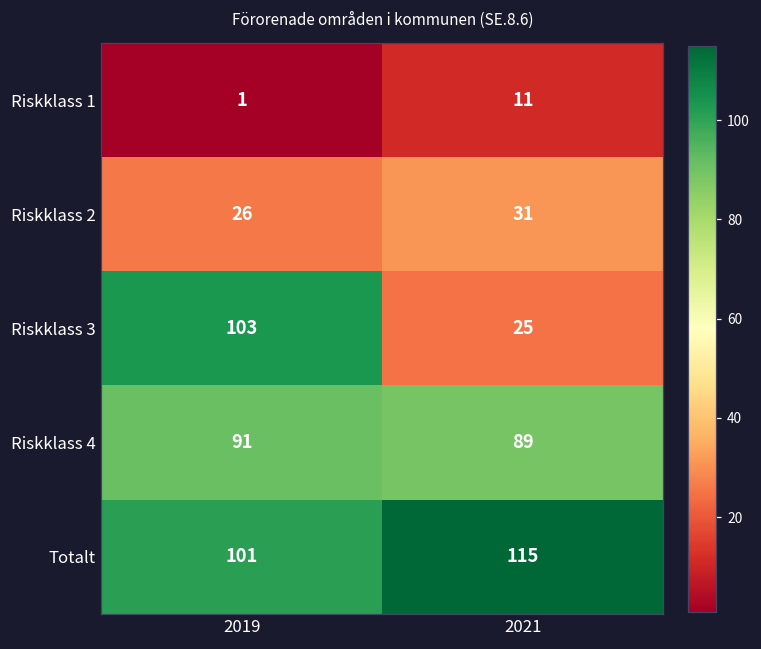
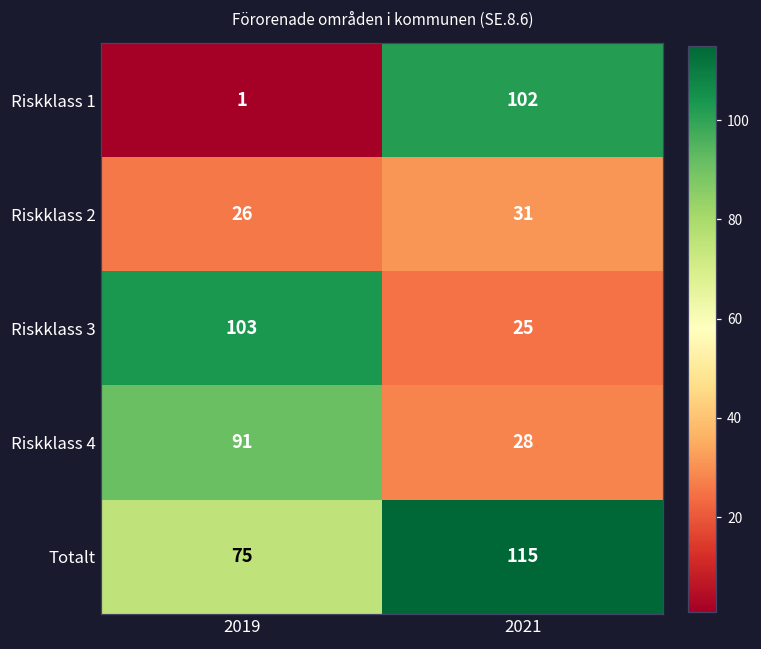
Riskklass 1, 2021: 11 -> 102
Riskklass 4, 2021: 89 -> 28
Totalt, 2019: 101 -> 75
